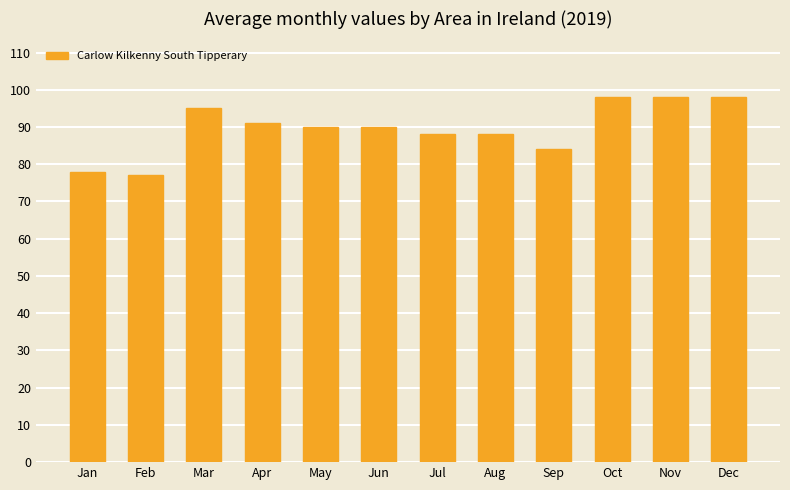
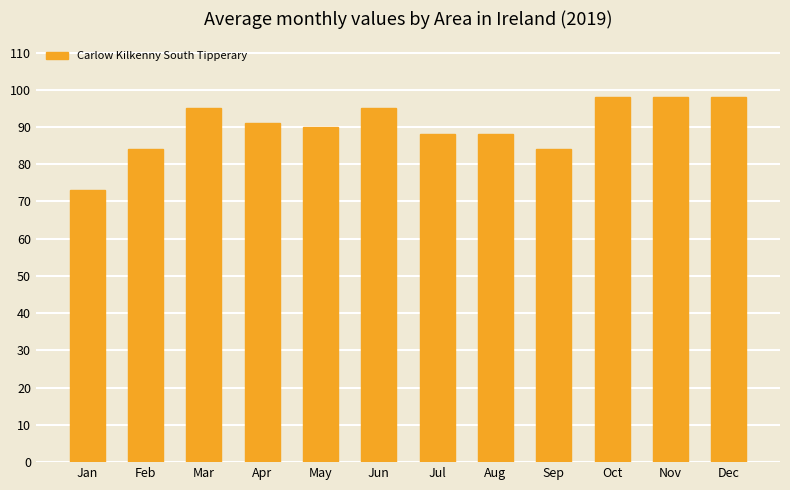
Jan: 78 -> 73
Feb: 77 -> 84
Jun: 90 -> 95
